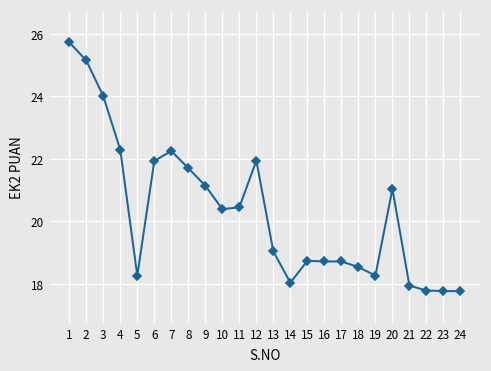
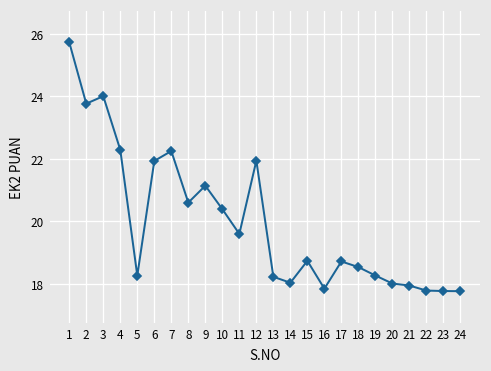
2: 25.1 -> 23.8
8: 21.7 -> 20.6
11: 20.5 -> 19.6
13: 19.0 -> 18.2
16: 18.7 -> 17.9
20: 21.0 -> 18.0
